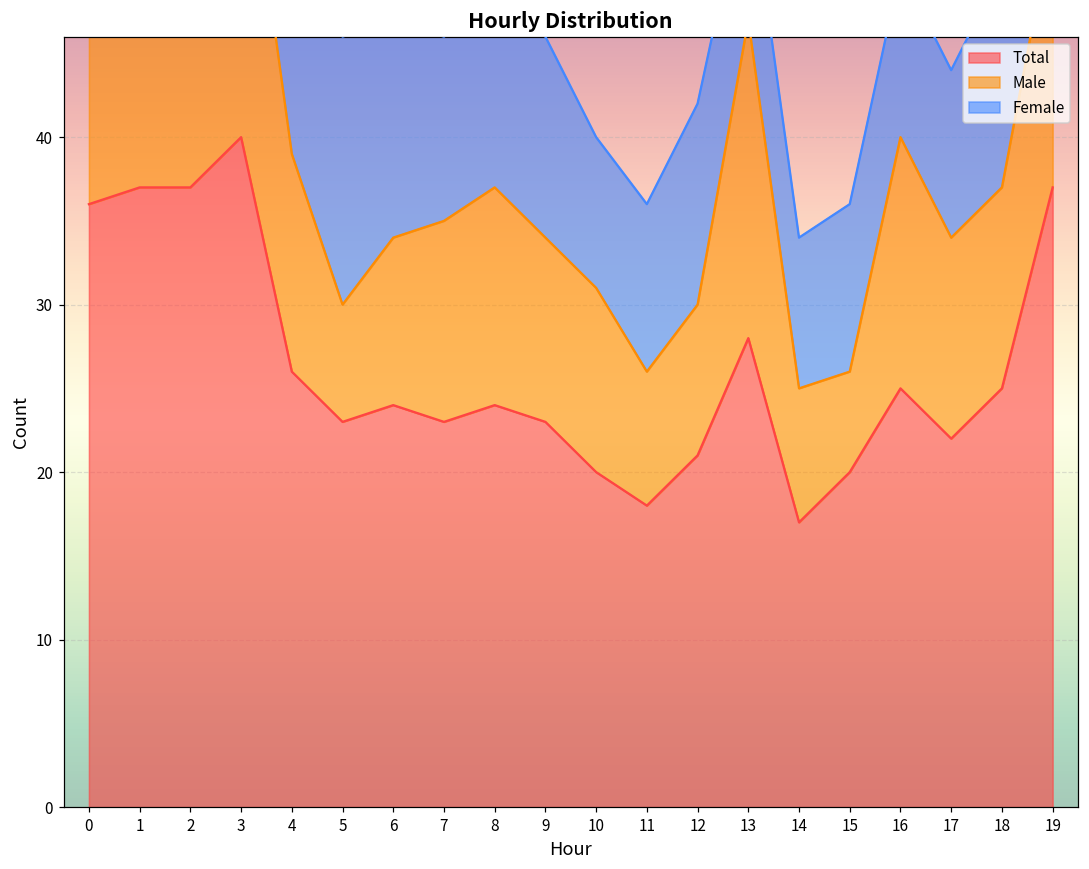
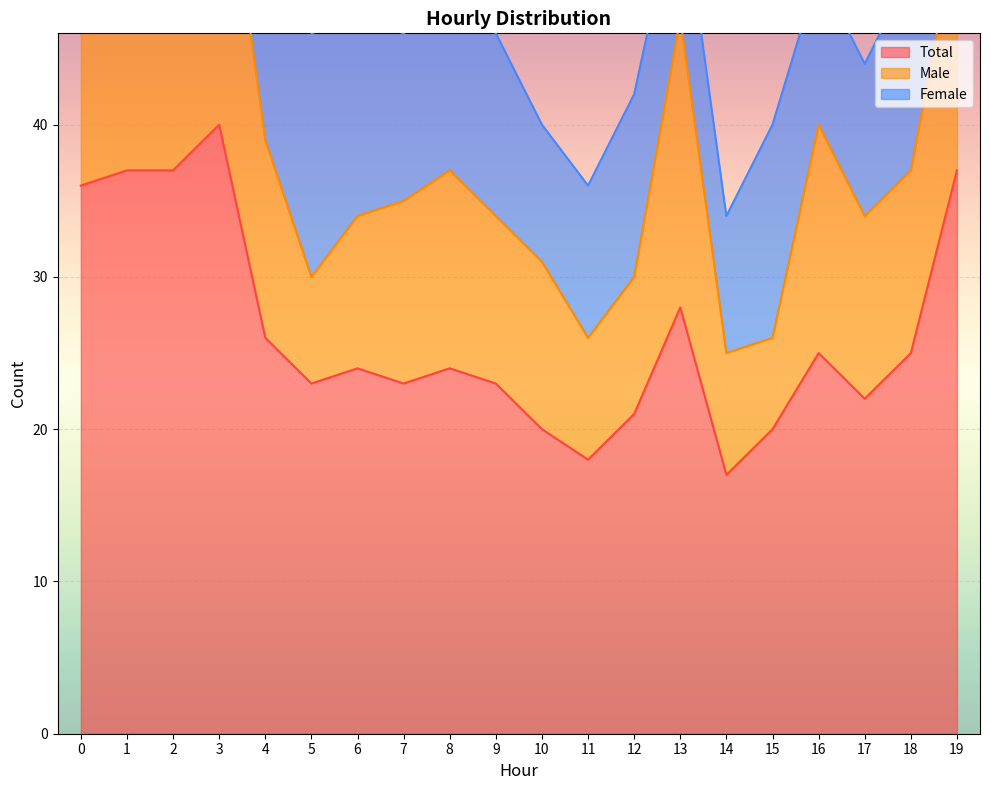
Female, 15: 10 -> 14
